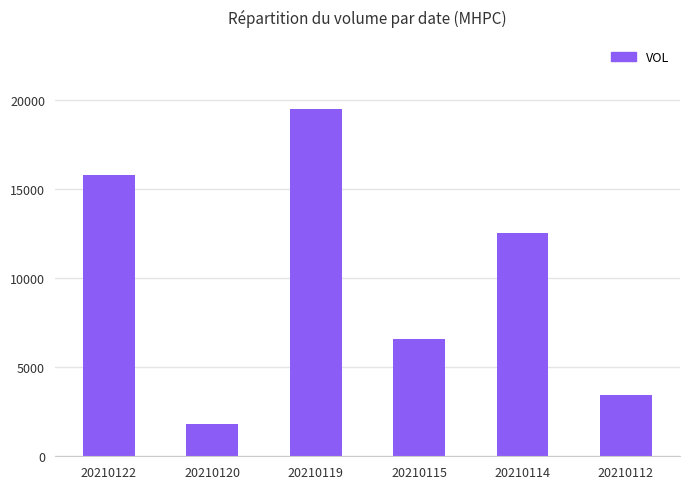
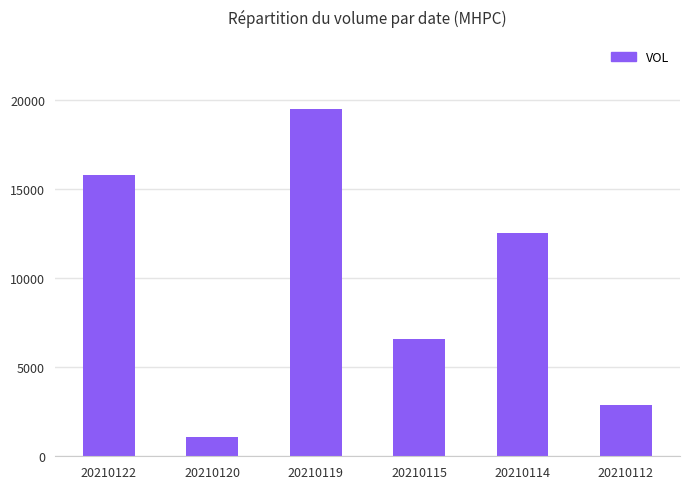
20210120: 1800 -> 1100
20210112: 3400 -> 2900
